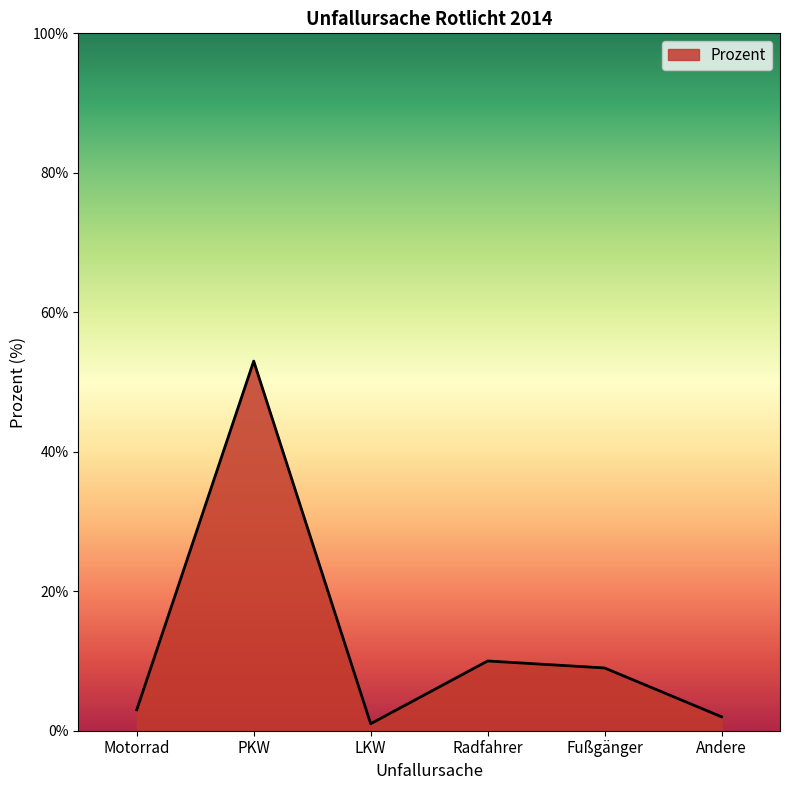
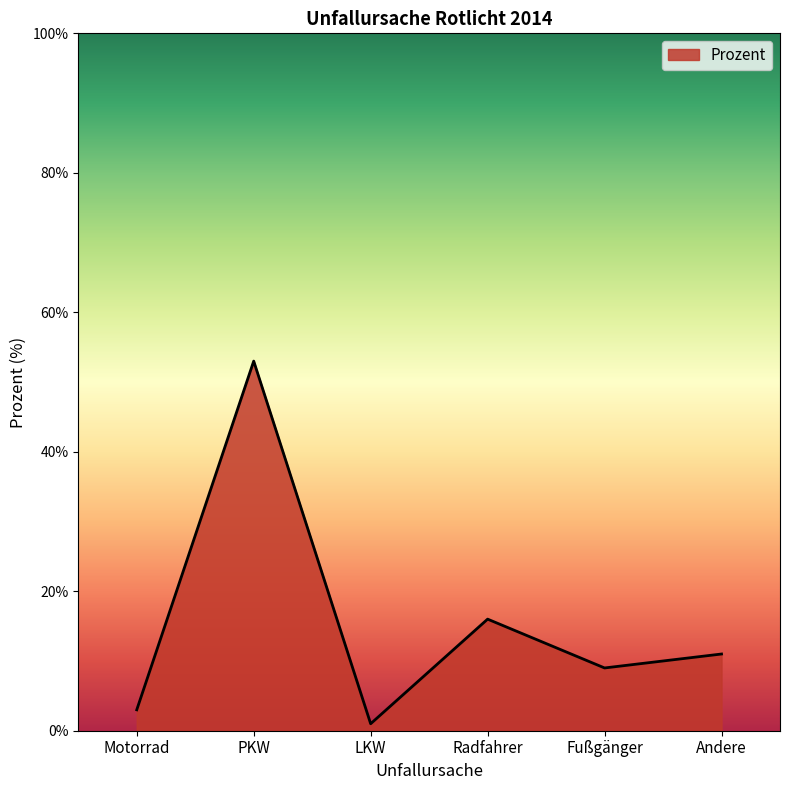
Radfahrer: 10% -> 16%
Andere: 2% -> 11%
